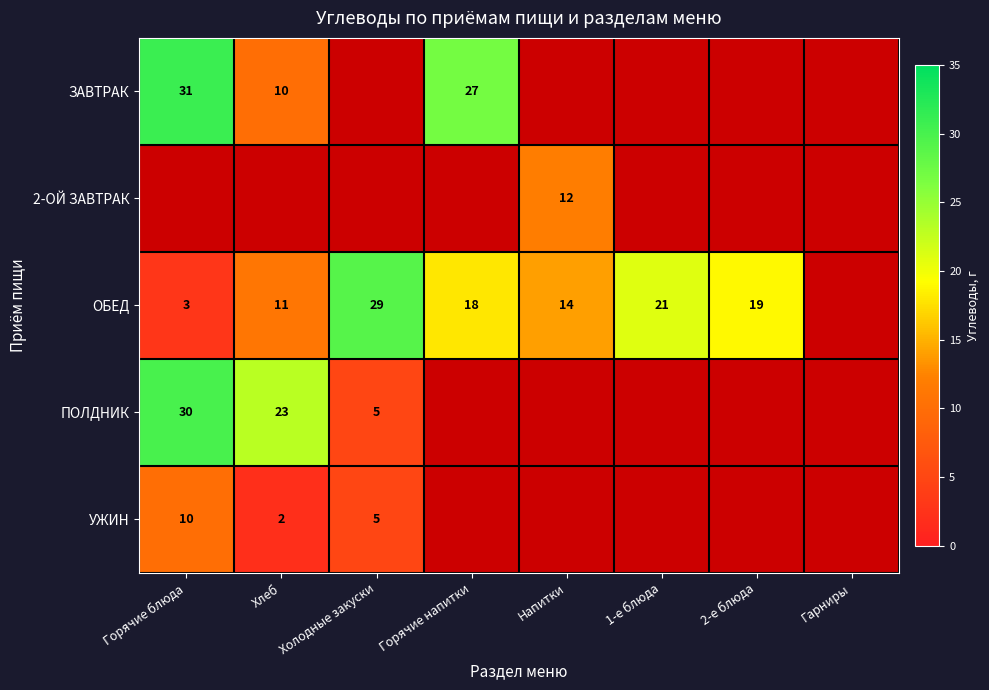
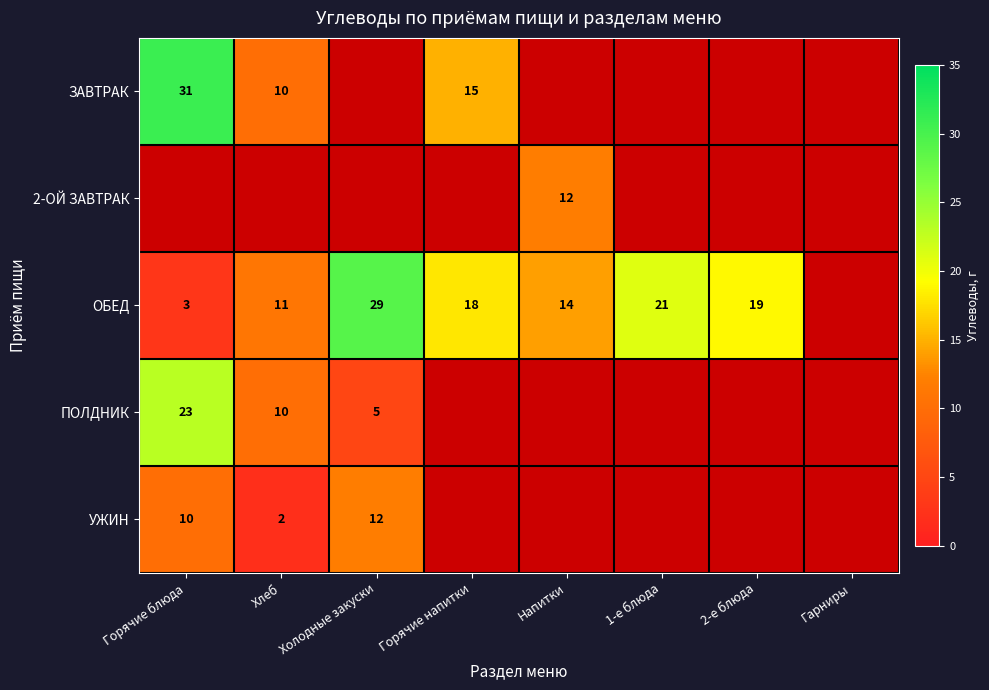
ЗАВТРАК, Горячие напитки: 27 -> 15
ПОЛДНИК, Горячие блюда: 30 -> 23
ПОЛДНИК, Хлеб: 23 -> 10
УЖИН, Холодные закуски: 5 -> 12
